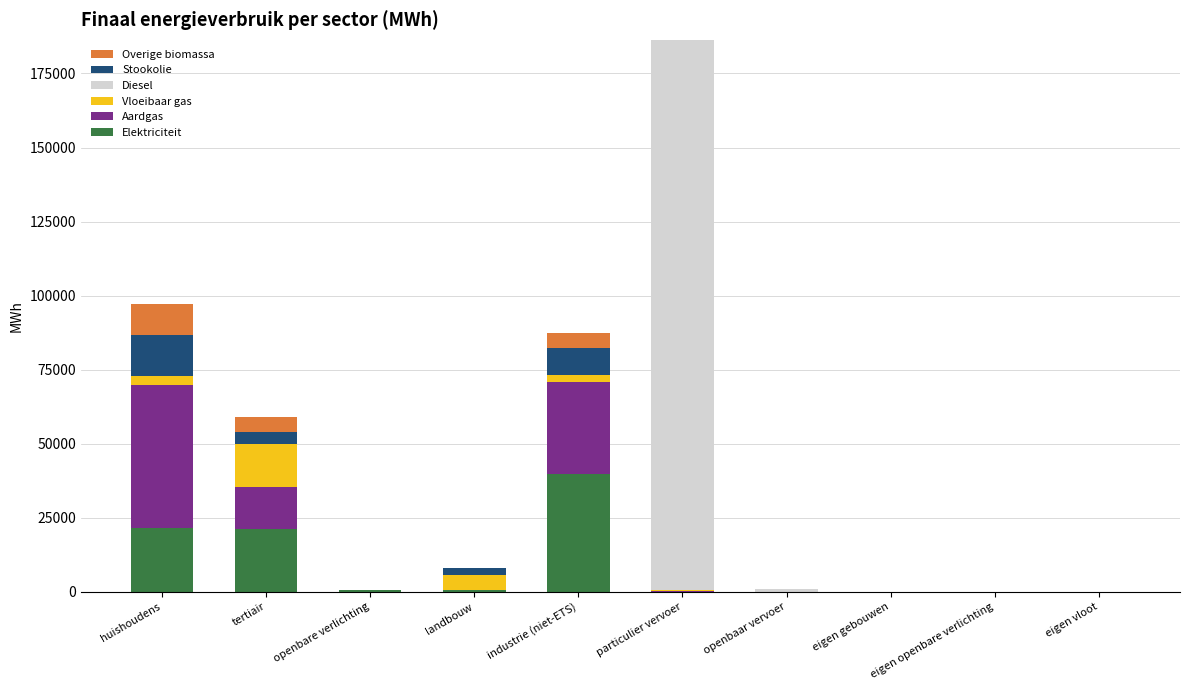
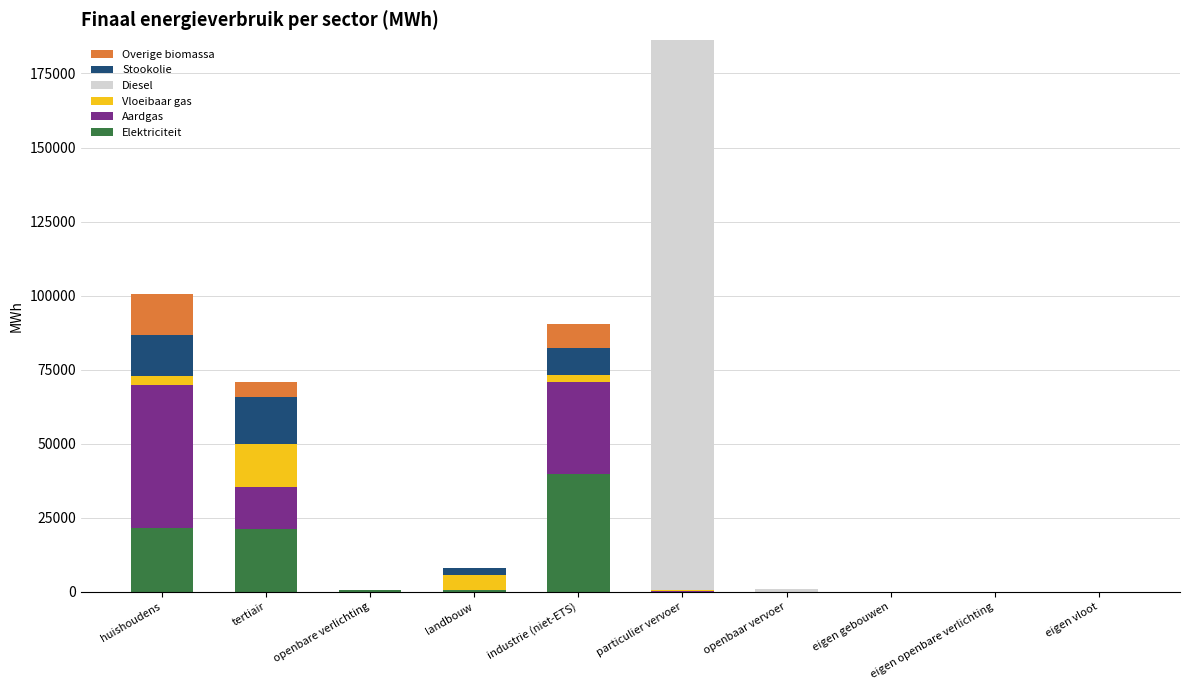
Overige biomassa, huishoudens: 11000 -> 14000
Stookolie, tertiair: 4000 -> 16000
Overige biomassa, industrie (niet-ETS): 5000 -> 8000
